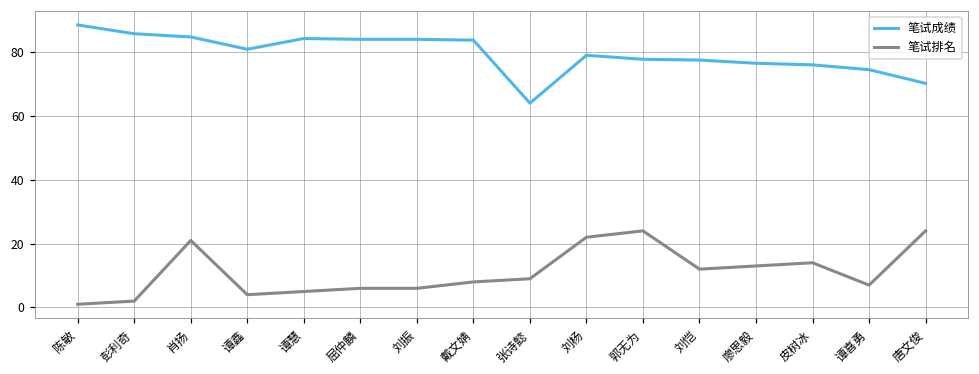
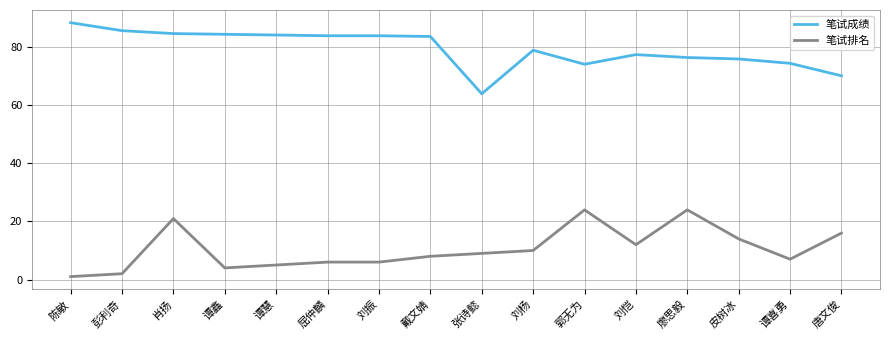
笔试成绩, 谭鑫: 81 -> 85
笔试排名, 刘杨: 22 -> 10
笔试成绩, 郭无为: 78 -> 74
笔试排名, 廖思毅: 13 -> 24
笔试排名, 唐文俊: 24 -> 16
